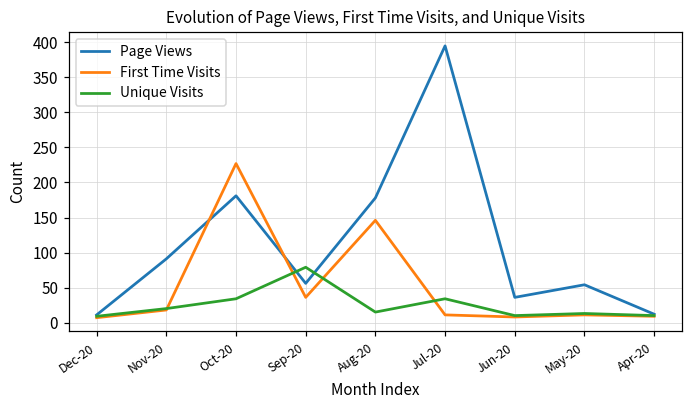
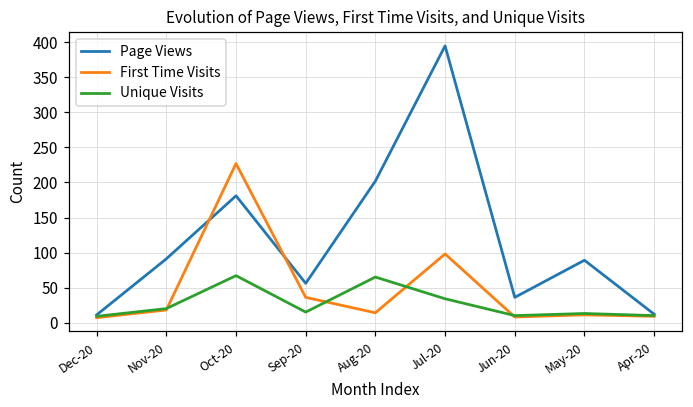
Unique Visits, Oct-20: 30 -> 70
Unique Visits, Sep-20: 80 -> 20
Page Views, Aug-20: 180 -> 200
First Time Visits, Aug-20: 150 -> 10
Unique Visits, Aug-20: 20 -> 70
First Time Visits, Jul-20: 10 -> 100
Page Views, May-20: 50 -> 90
